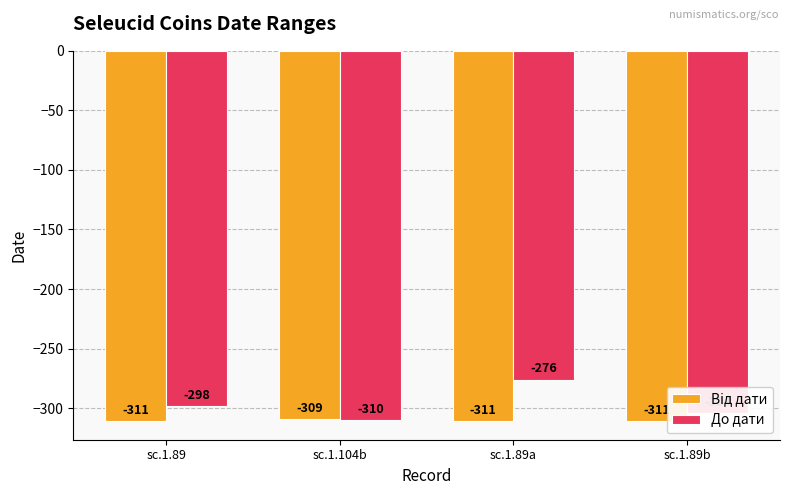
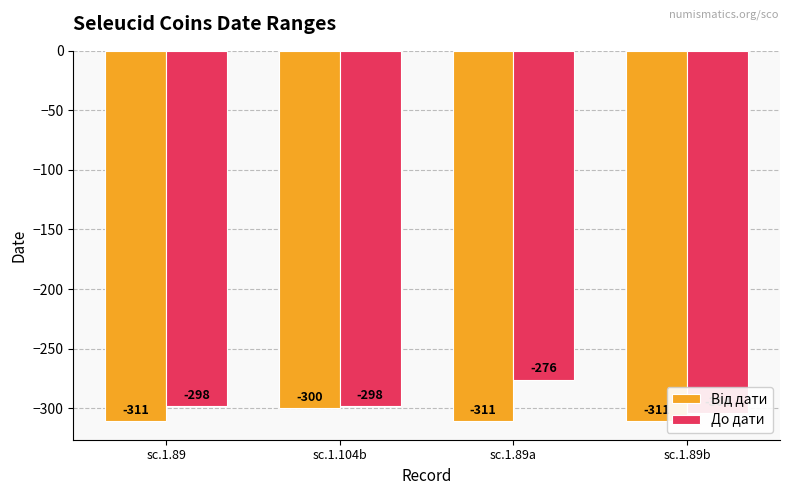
Від дати, sc.1.104b: -309 -> -300
До дати, sc.1.104b: -310 -> -298
